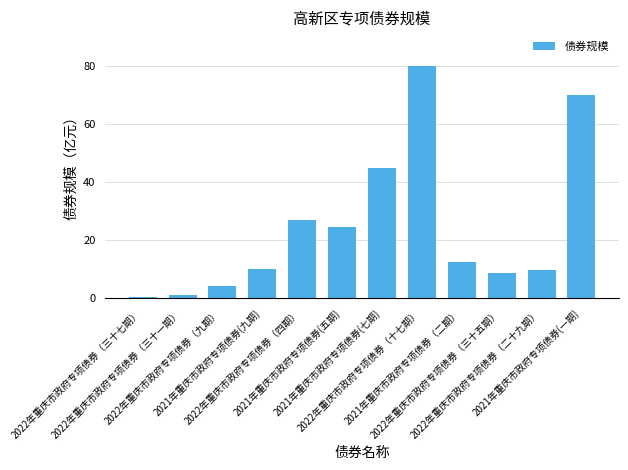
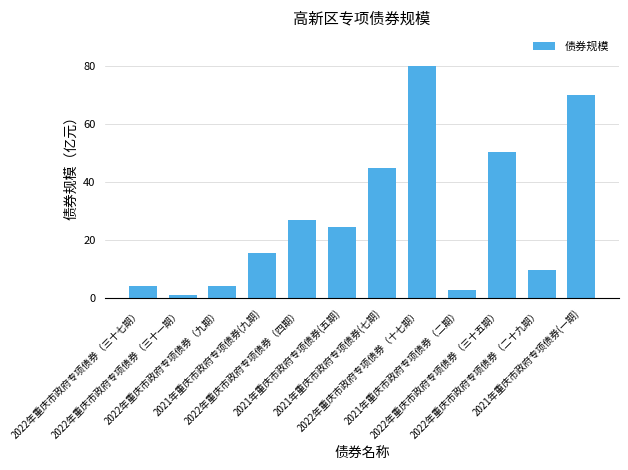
2022年重庆市政府专项债券（三十七期）: 1 -> 4
2021年重庆市政府专项债券(九期): 10 -> 15
2021年重庆市政府专项债券（二期）: 13 -> 3
2022年重庆市政府专项债券（三十五期）: 9 -> 50
